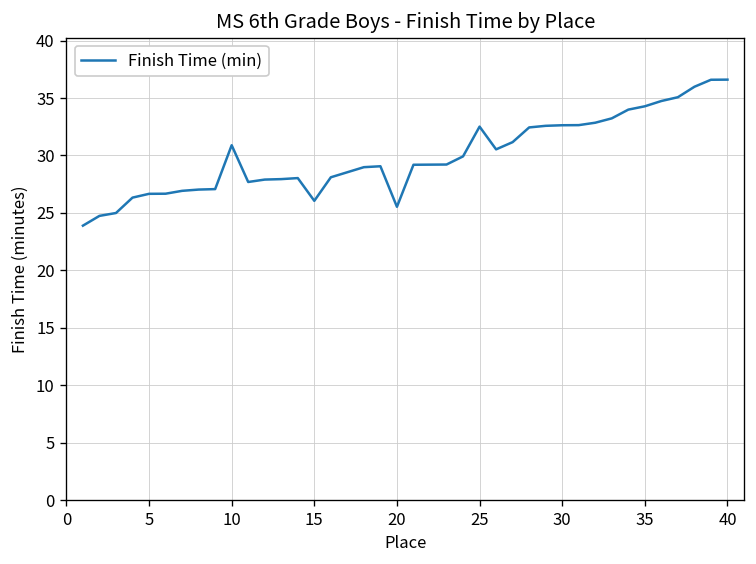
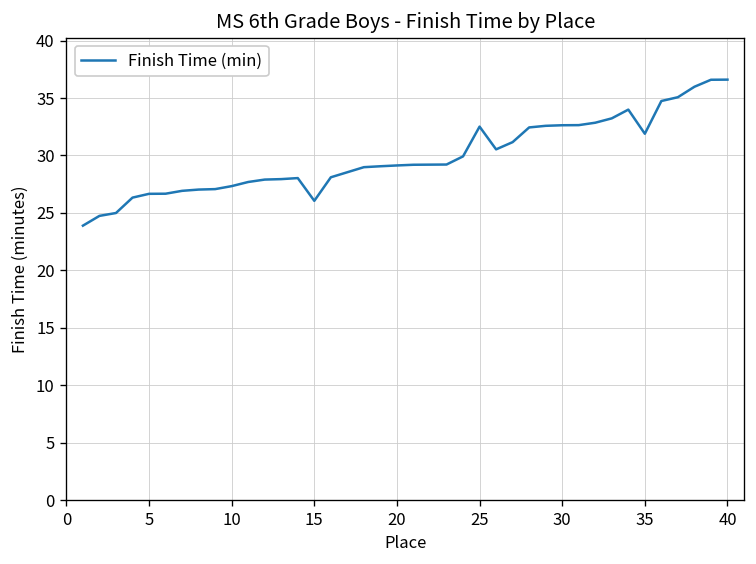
10: 31 -> 27
20: 26 -> 29
35: 34 -> 32
